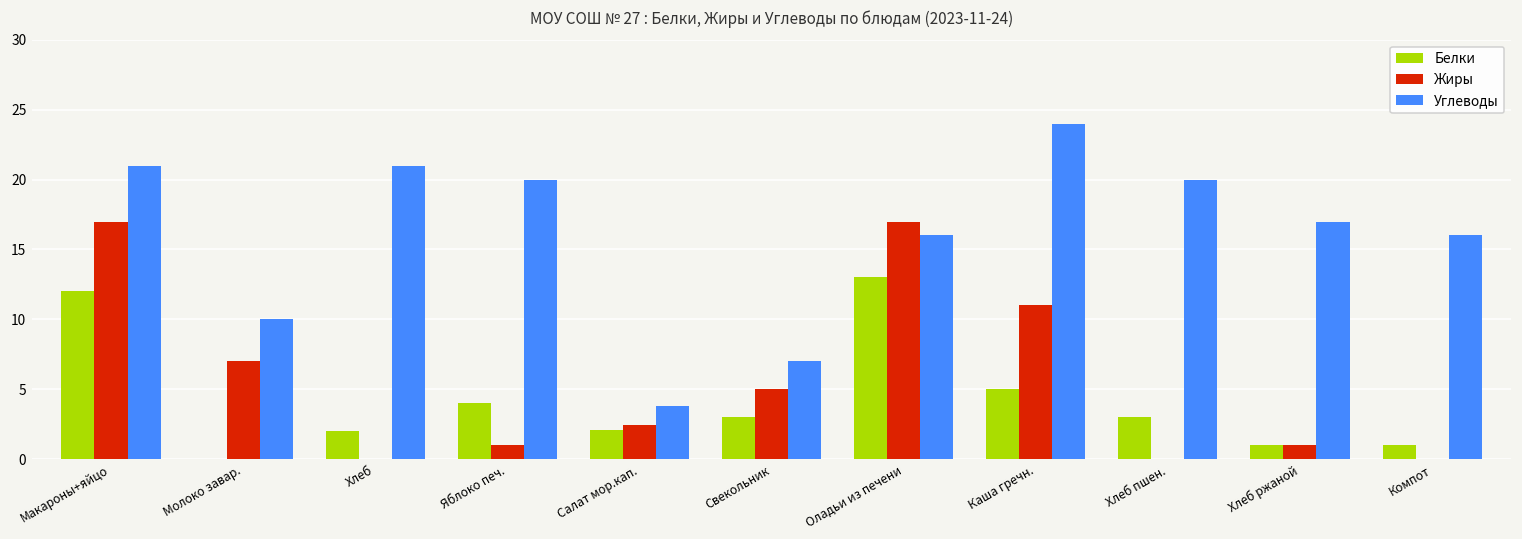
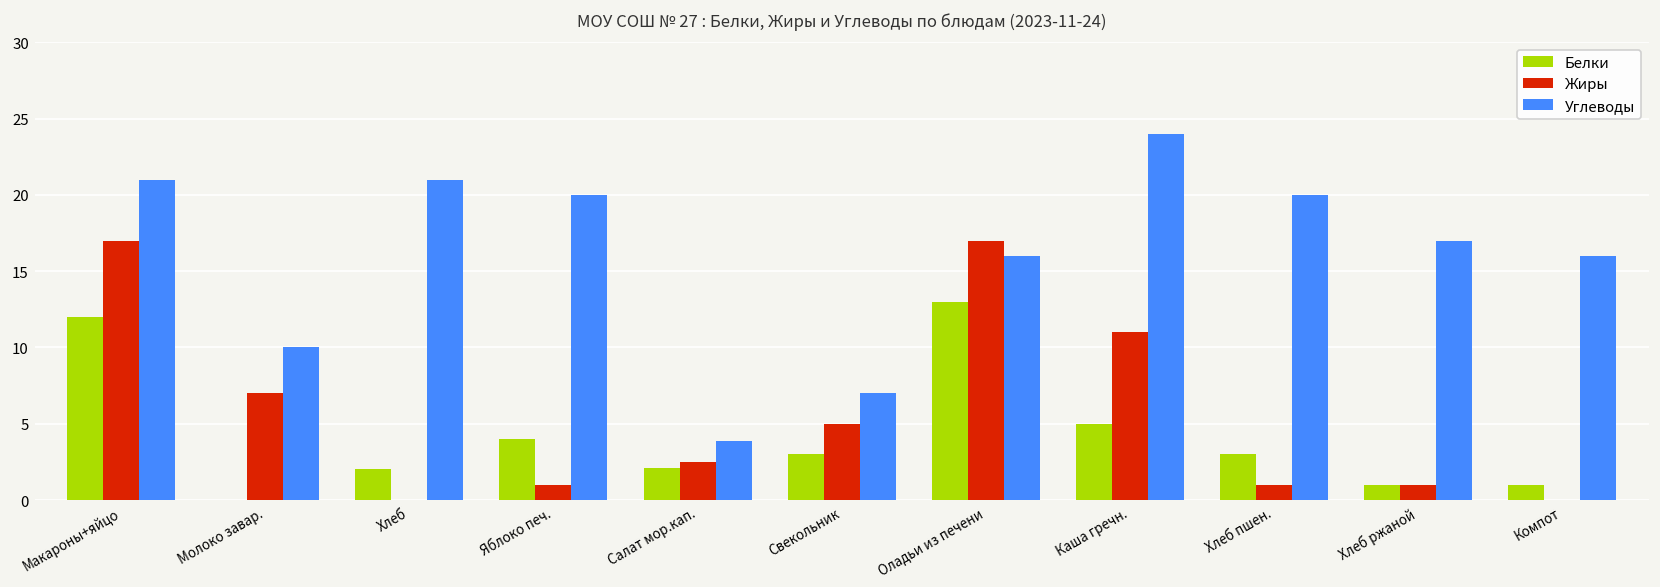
Жиры, Хлеб пшен.: 0 -> 1
